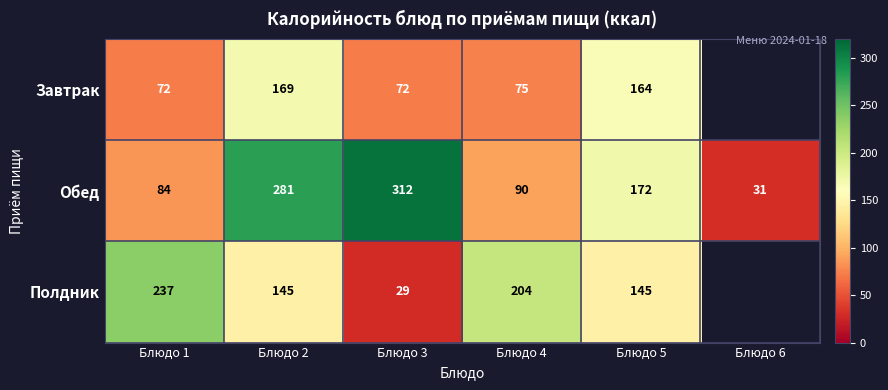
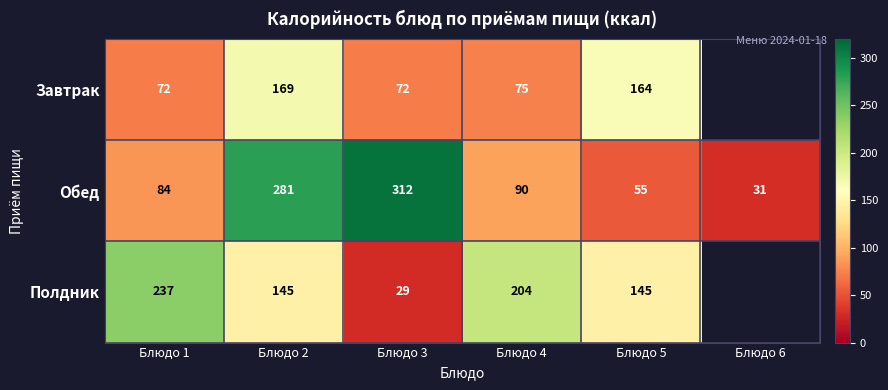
Обед, Блюдо 5: 172 -> 55
